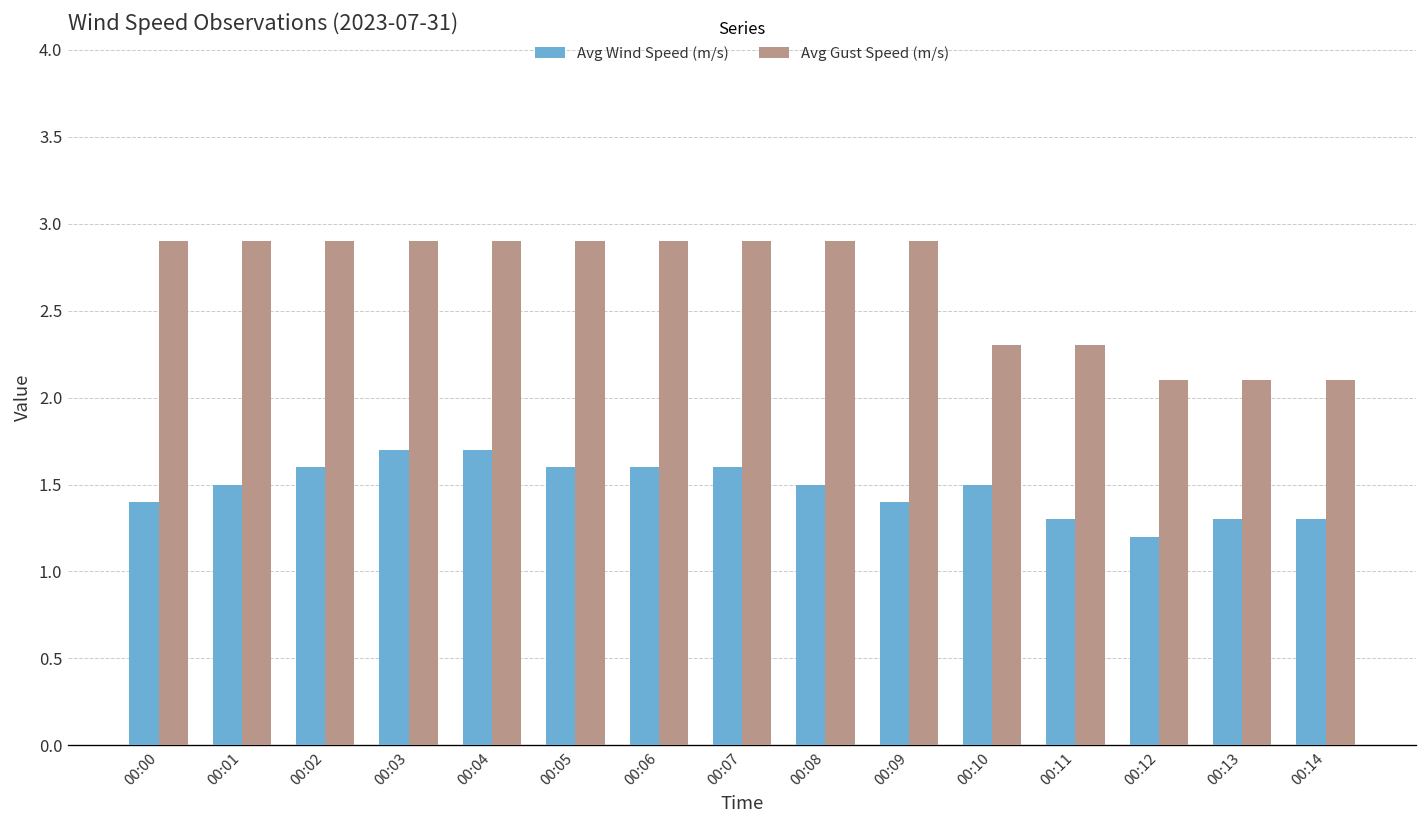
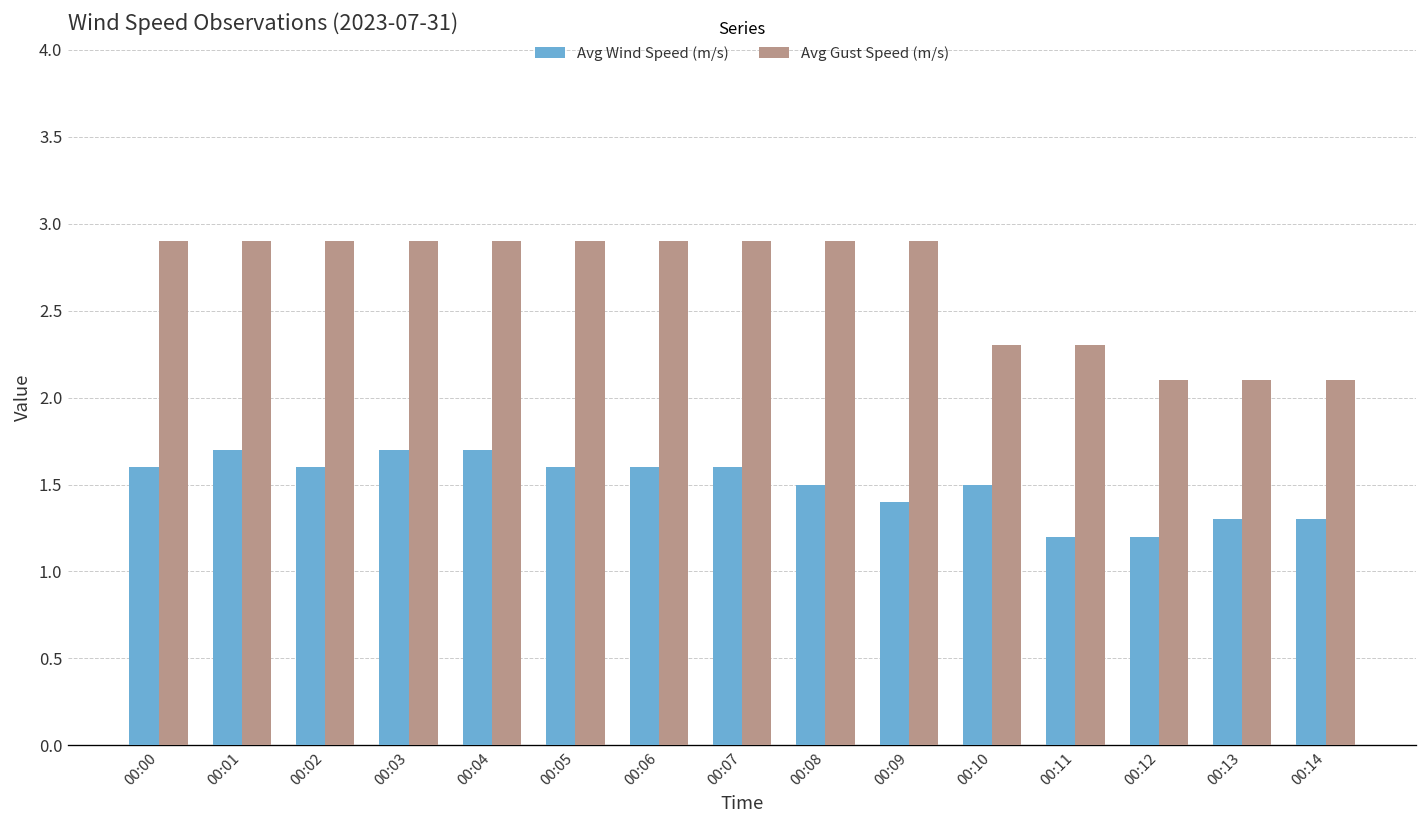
Avg Wind Speed (m/s), 00:00: 1.4 -> 1.6
Avg Wind Speed (m/s), 00:01: 1.5 -> 1.7
Avg Wind Speed (m/s), 00:11: 1.3 -> 1.2
